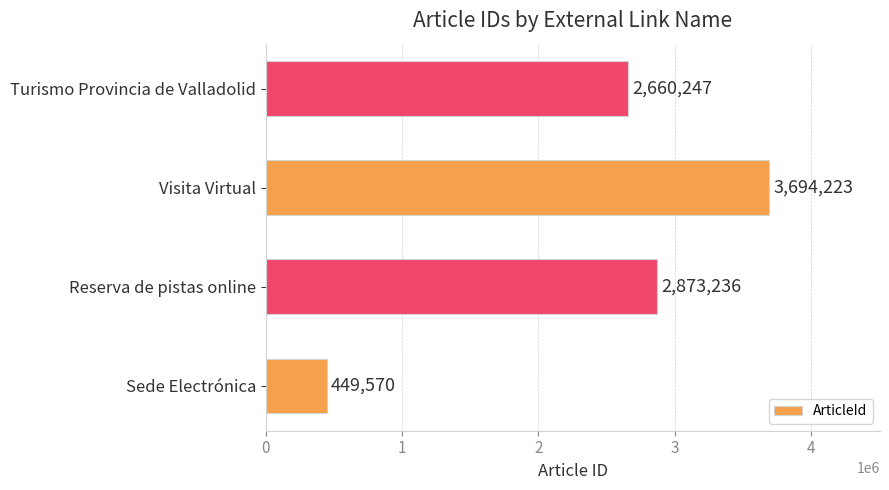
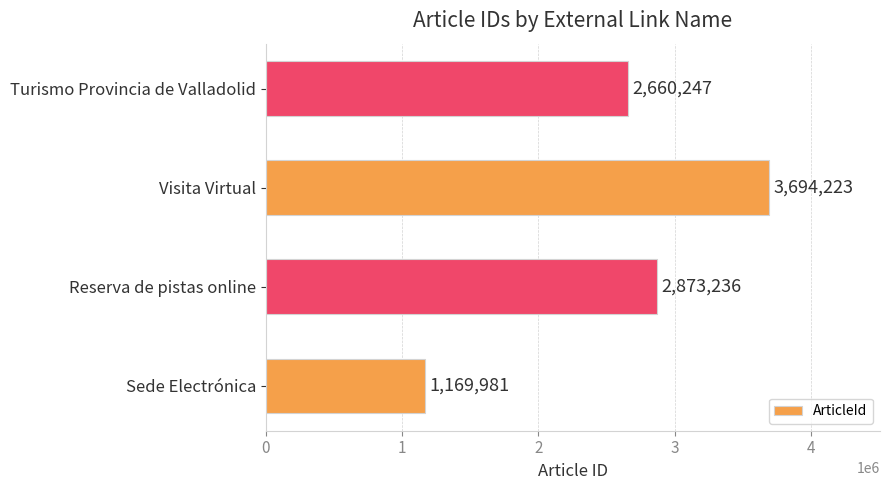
Sede Electrónica: 449,570 -> 1,169,981
